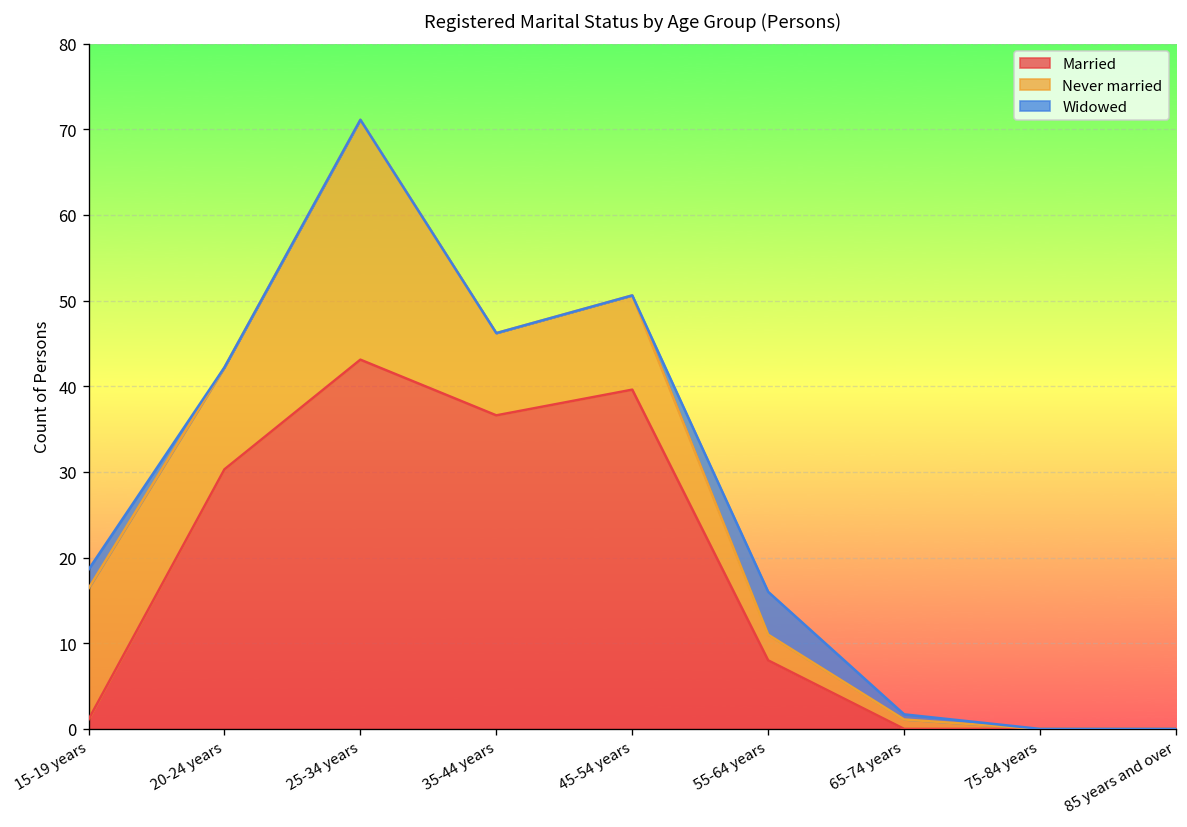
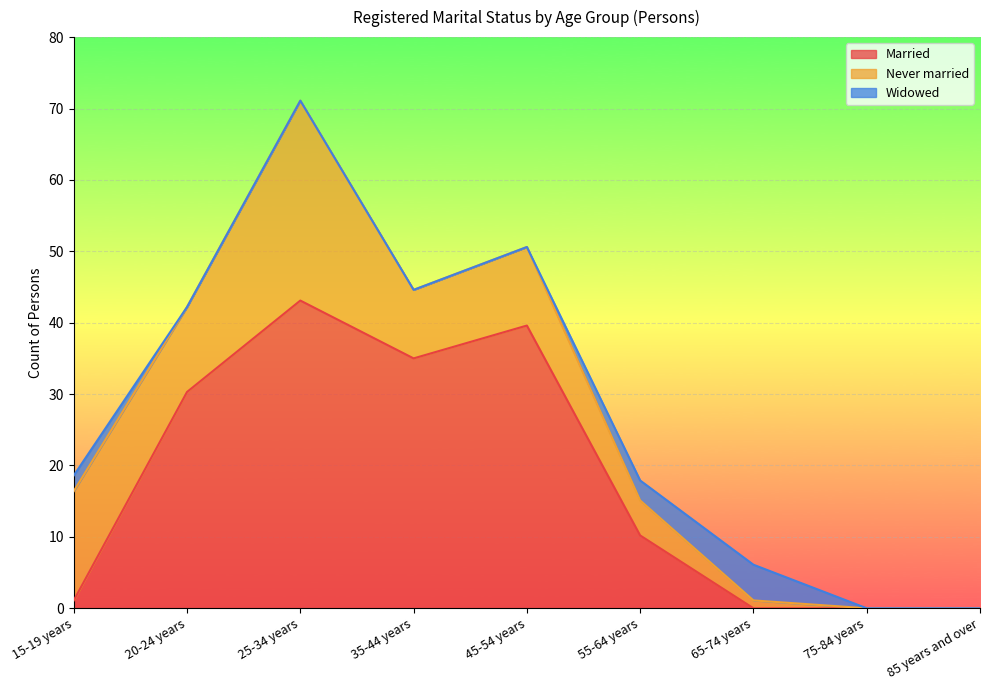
Married, 35-44 years: 37 -> 35
Married, 55-64 years: 8 -> 10
Never married, 55-64 years: 3 -> 5
Widowed, 55-64 years: 5 -> 3
Widowed, 65-74 years: 1 -> 5
